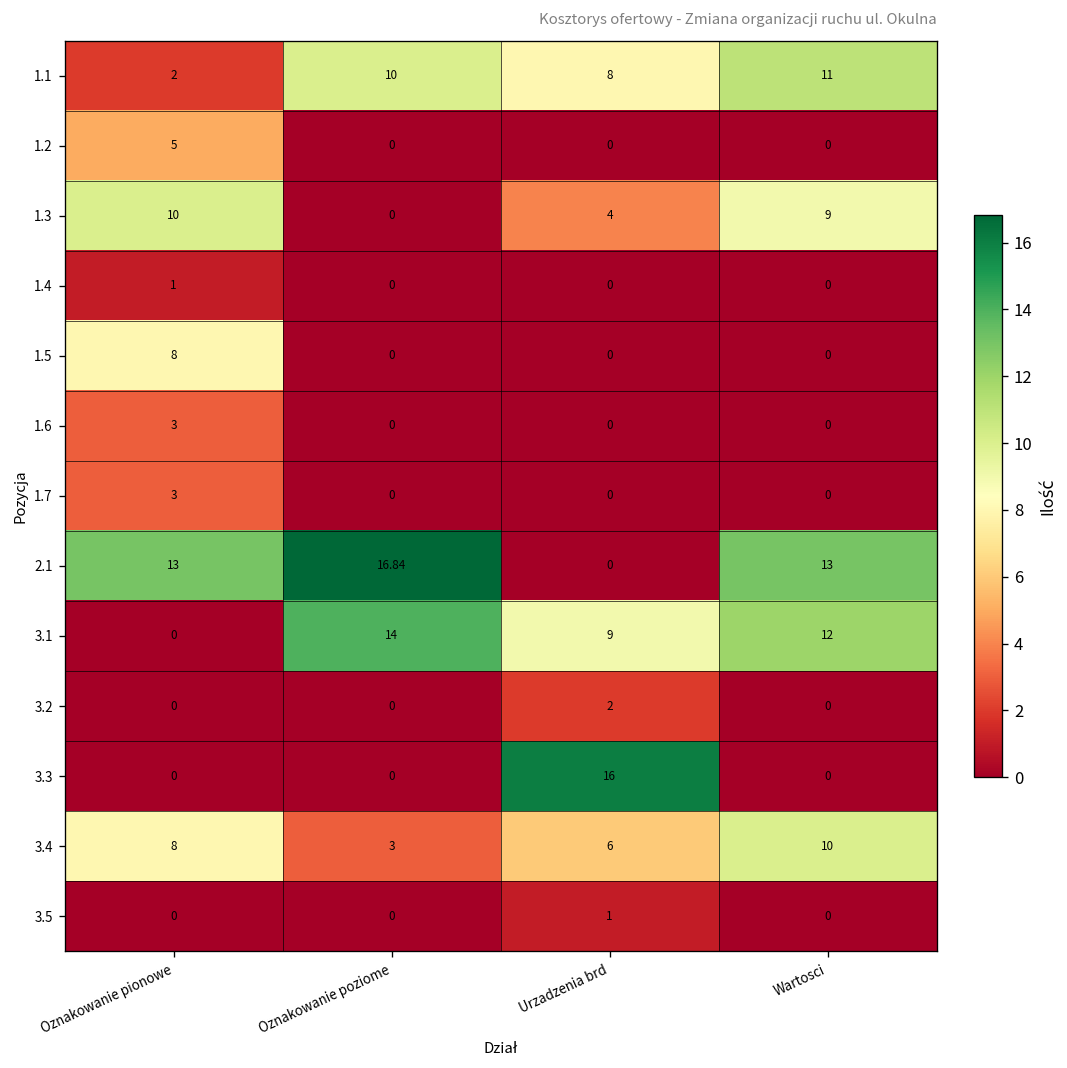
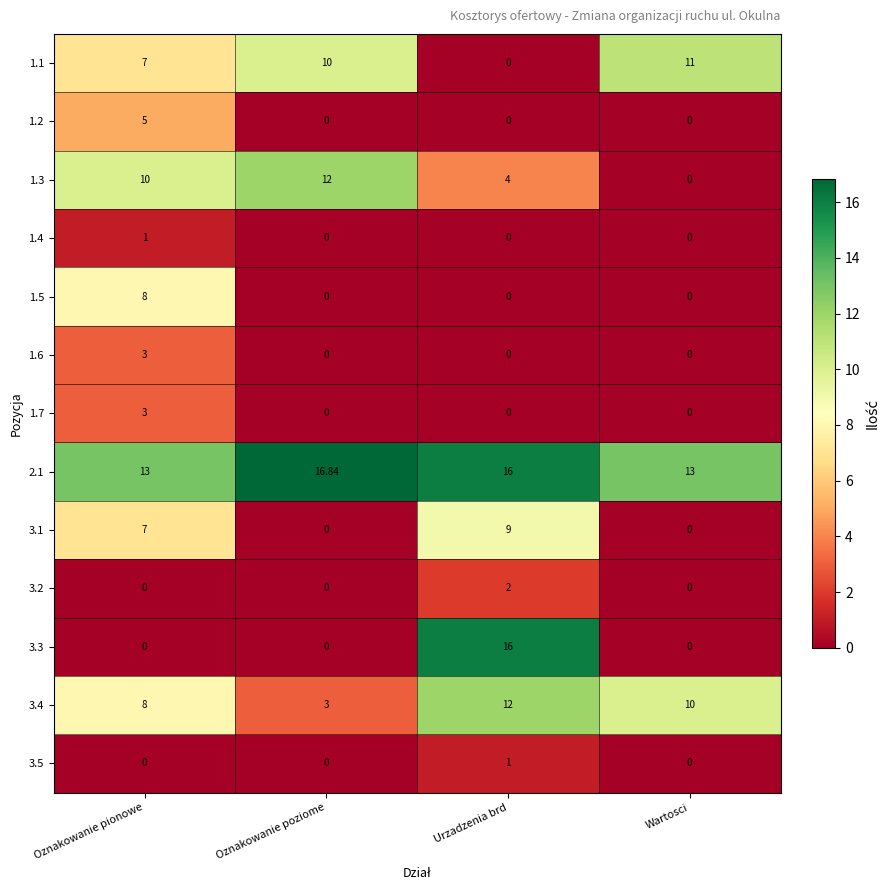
1.1, Oznakowanie pionowe: 2 -> 7
1.1, Urzadzenia brd: 8 -> 0
1.3, Oznakowanie poziome: 0 -> 12
1.3, Wartosci: 9 -> 0
2.1, Urzadzenia brd: 0 -> 16
3.1, Oznakowanie pionowe: 0 -> 7
3.1, Oznakowanie poziome: 14 -> 0
3.1, Wartosci: 12 -> 0
3.4, Urzadzenia brd: 6 -> 12
